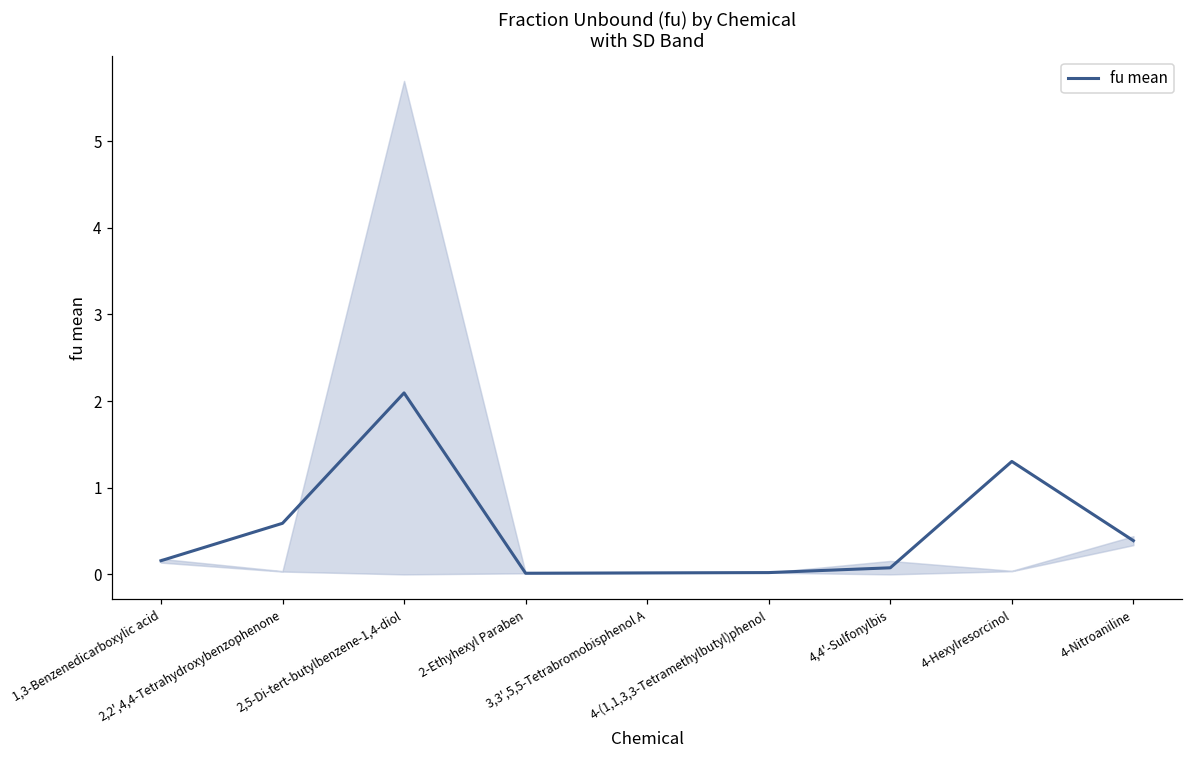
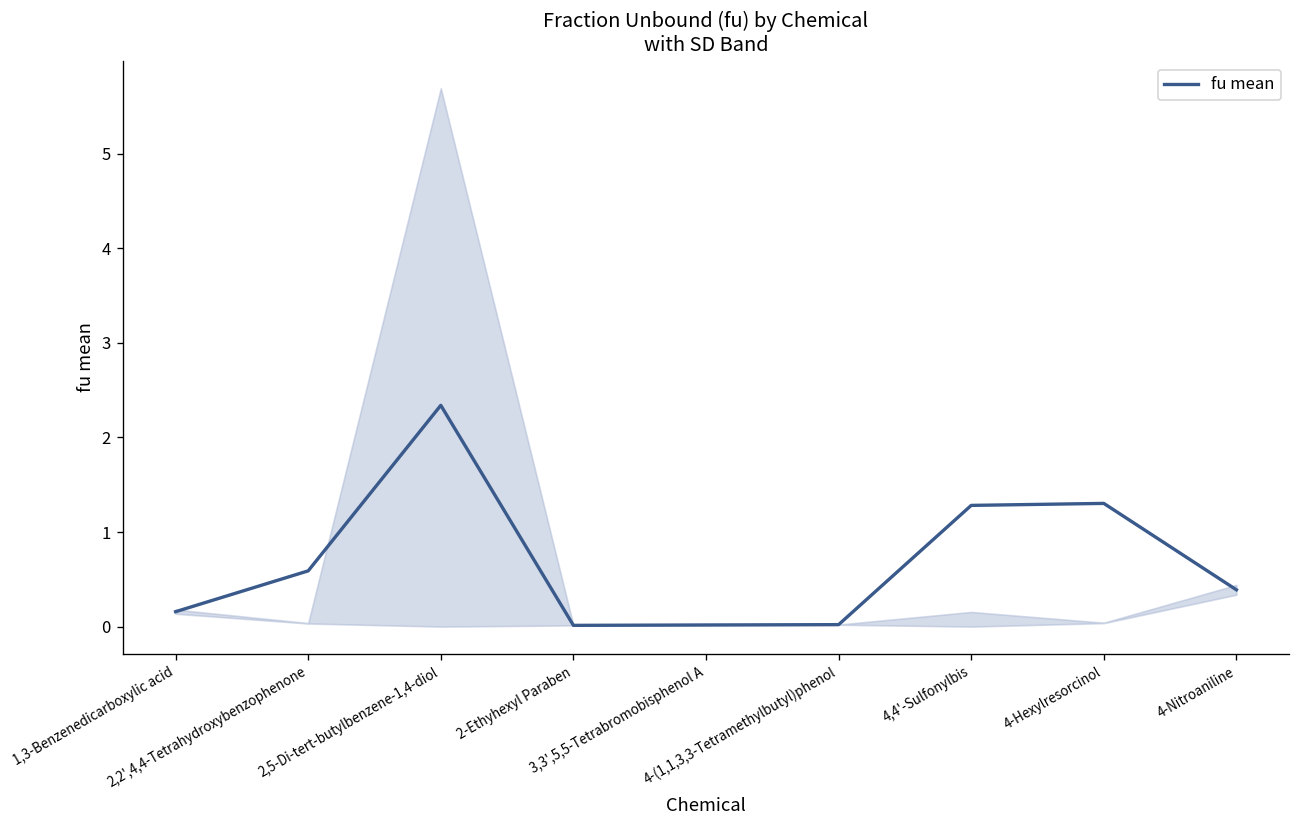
fu mean, 2,5-Di-tert-butylbenzene-1,4-diol: 2.1 -> 2.3
fu mean, 4,4'-Sulfonylbis: 0.1 -> 1.3
